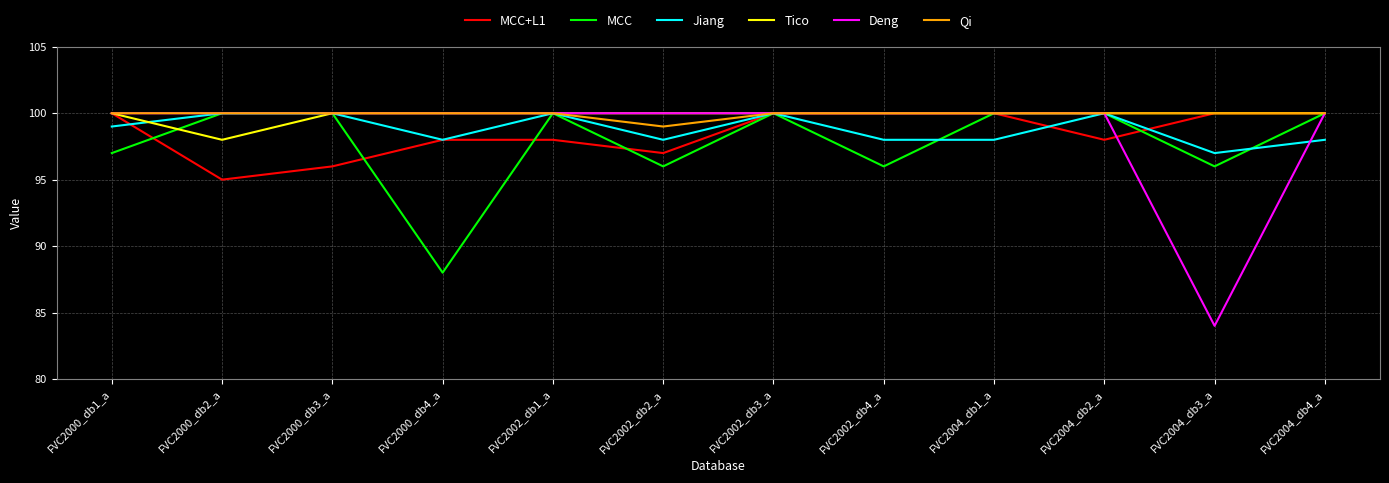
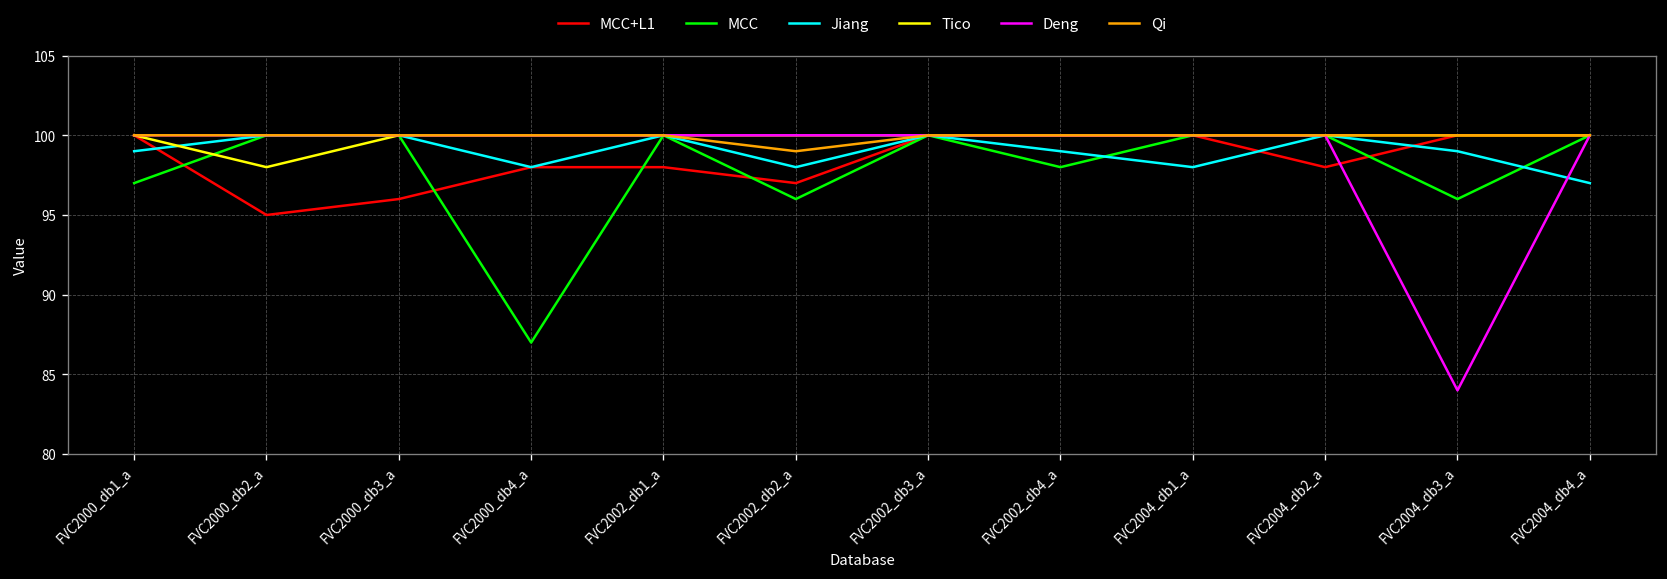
MCC, FVC2000_db4_a: 88 -> 87
MCC, FVC2002_db4_a: 96 -> 98
Jiang, FVC2002_db4_a: 98 -> 99
Jiang, FVC2004_db3_a: 97 -> 99
Jiang, FVC2004_db4_a: 98 -> 97
